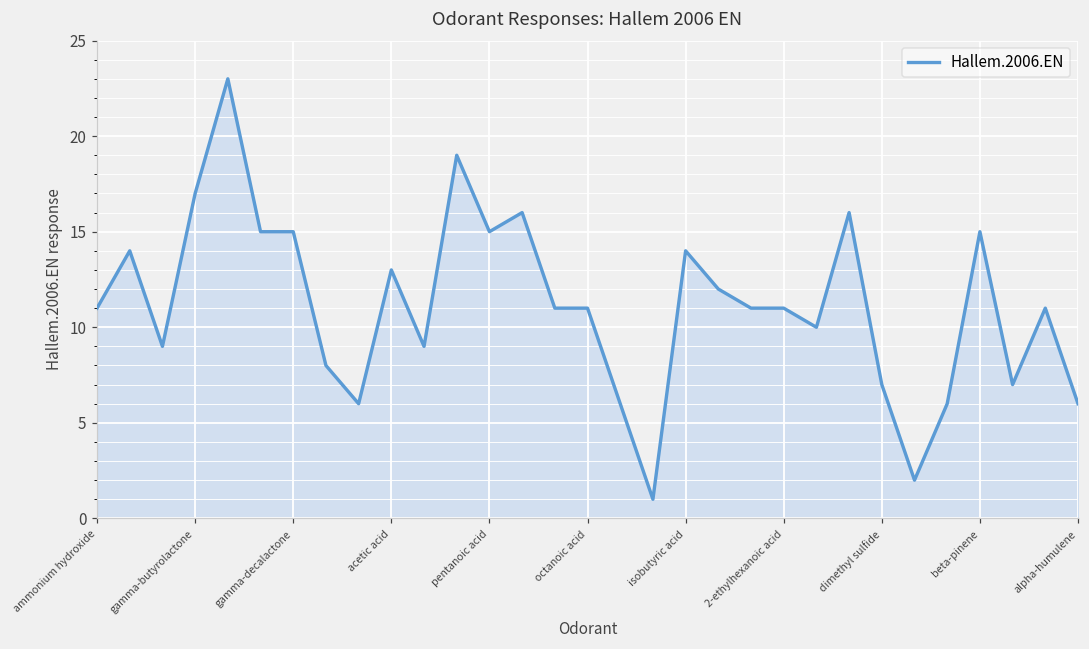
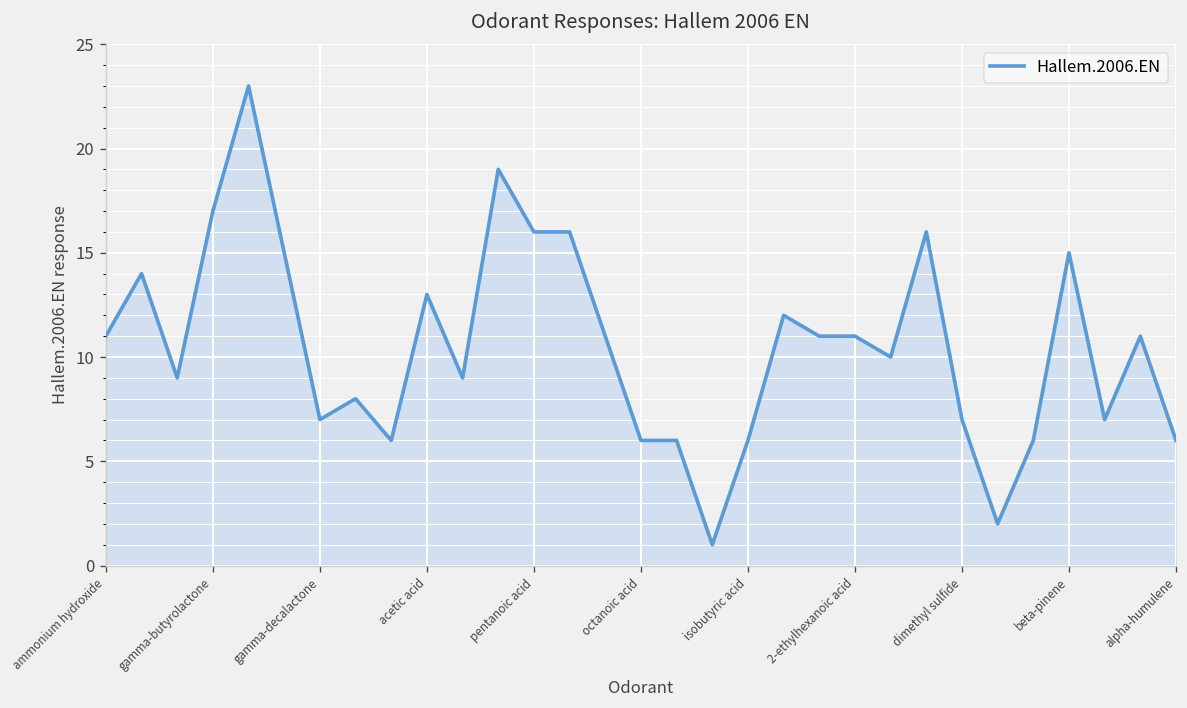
gamma-decalactone: 15 -> 7
pentanoic acid: 15 -> 16
octanoic acid: 11 -> 6
isobutyric acid: 14 -> 6
